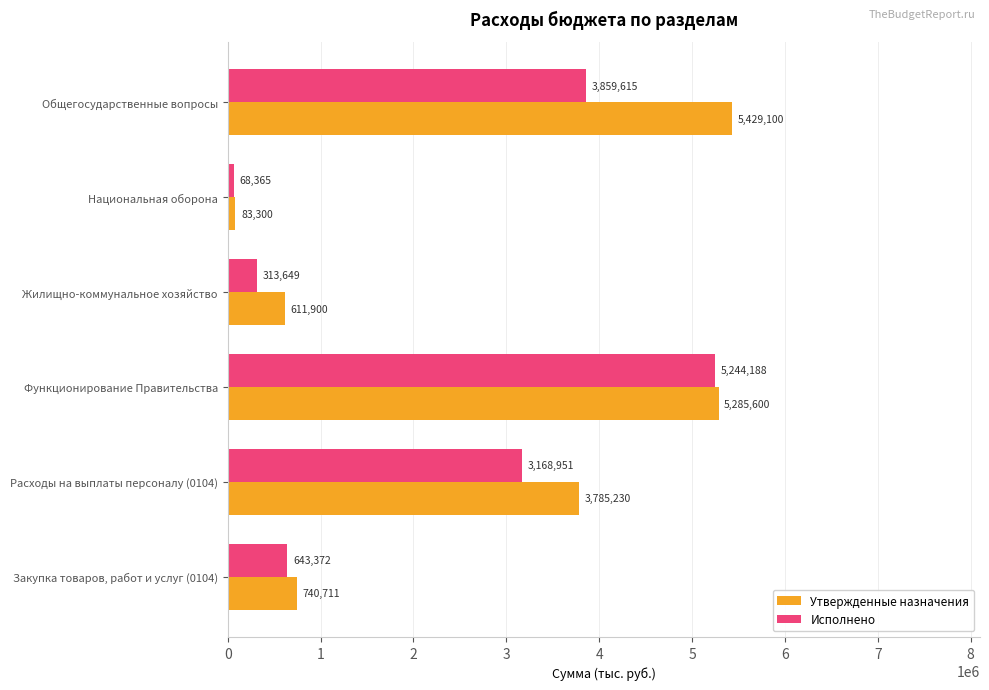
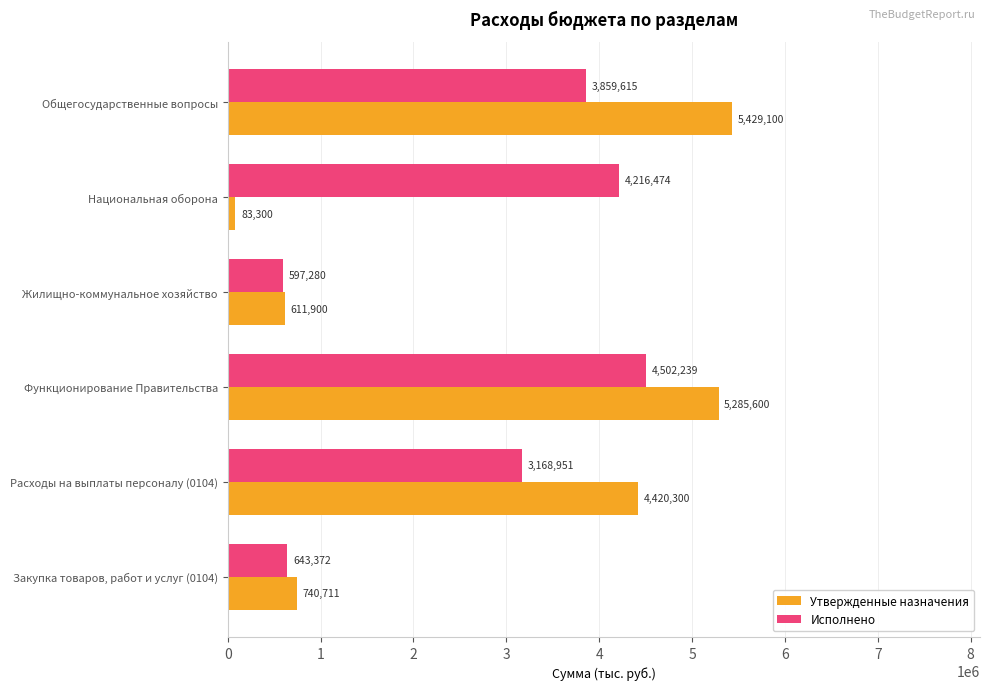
Исполнено, Национальная оборона: 68,365 -> 4,216,474
Исполнено, Жилищно-коммунальное хозяйство: 313,649 -> 597,280
Исполнено, Функционирование Правительства: 5,244,188 -> 4,502,239
Утвержденные назначения, Расходы на выплаты персоналу (0104): 3,785,230 -> 4,420,300
